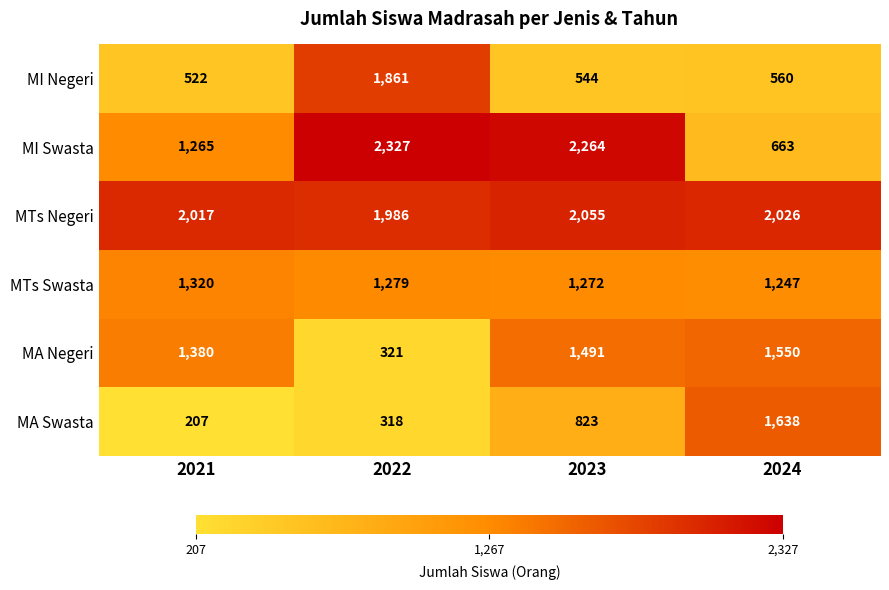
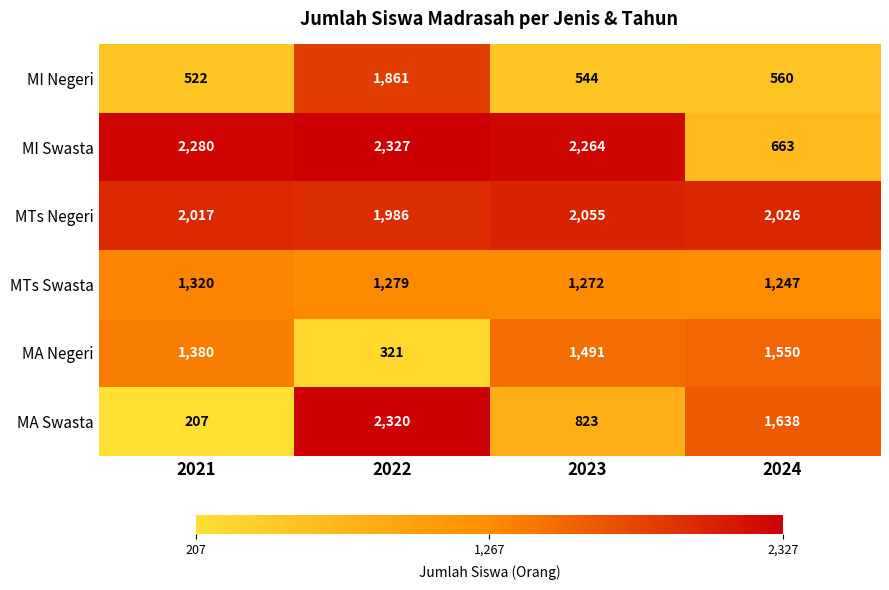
MI Swasta, 2021: 1,265 -> 2,280
MA Swasta, 2022: 318 -> 2,320
